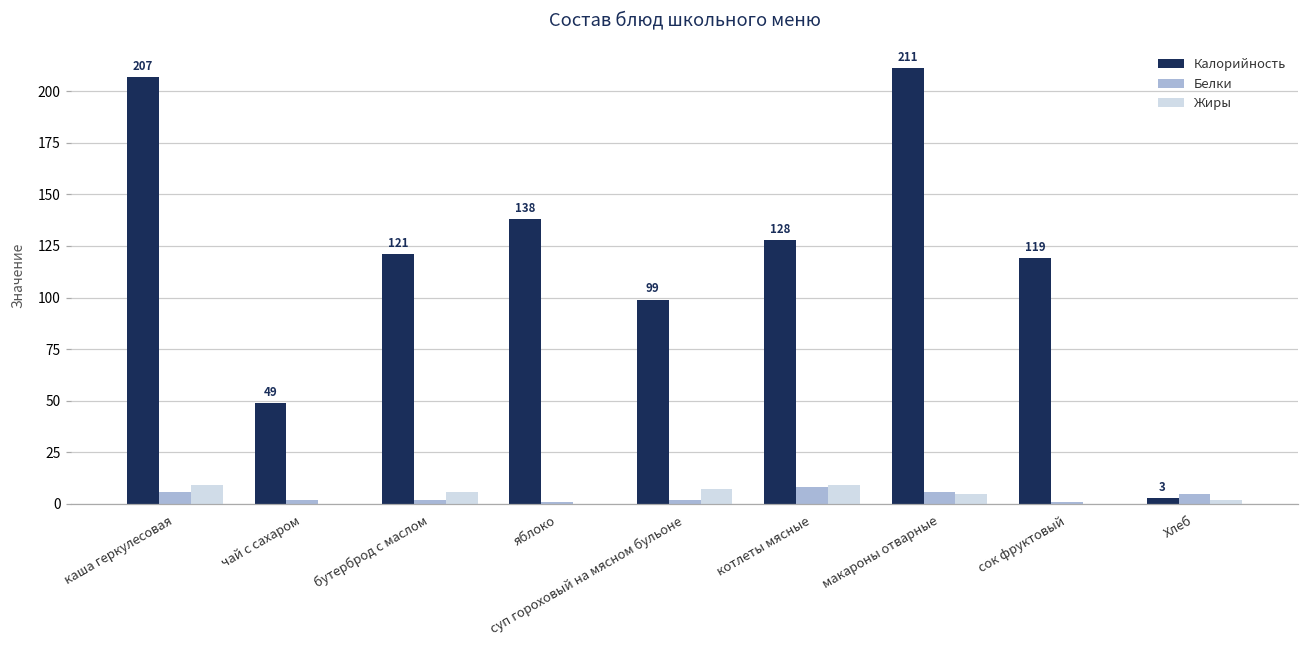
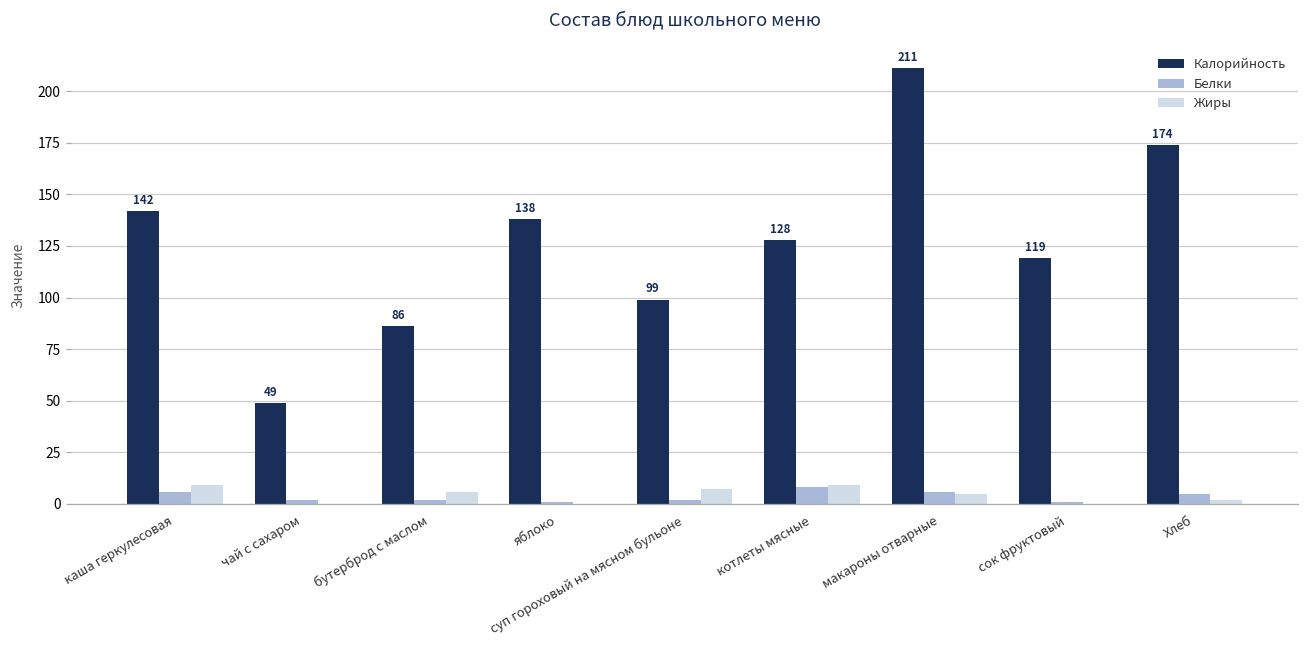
Калорийность, каша геркулесовая: 207 -> 142
Калорийность, бутерброд с маслом: 121 -> 86
Калорийность, Хлеб: 3 -> 174
